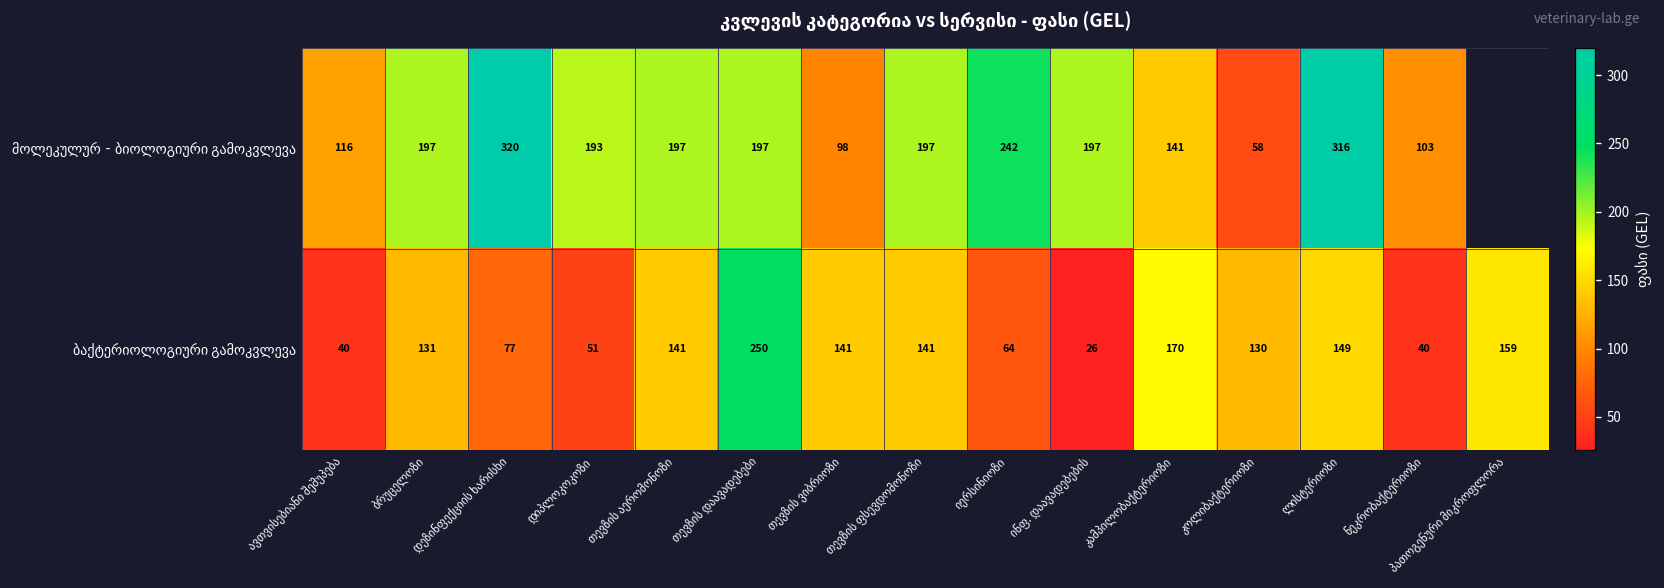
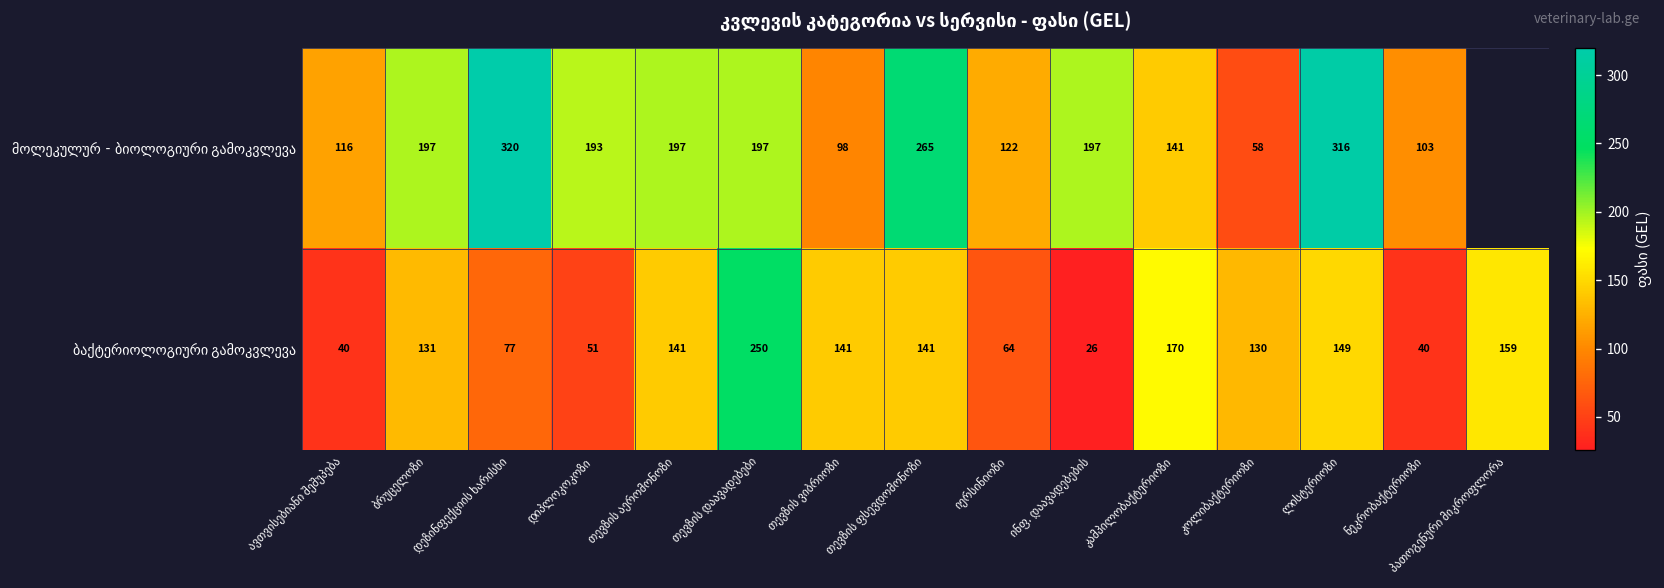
მოლეკულურ‐ბიოლოგიური გამოკვლევა, თევზის ფსევდომონოზი: 197 -> 265
მოლეკულურ‐ბიოლოგიური გამოკვლევა, იერსინიოზი: 242 -> 122
